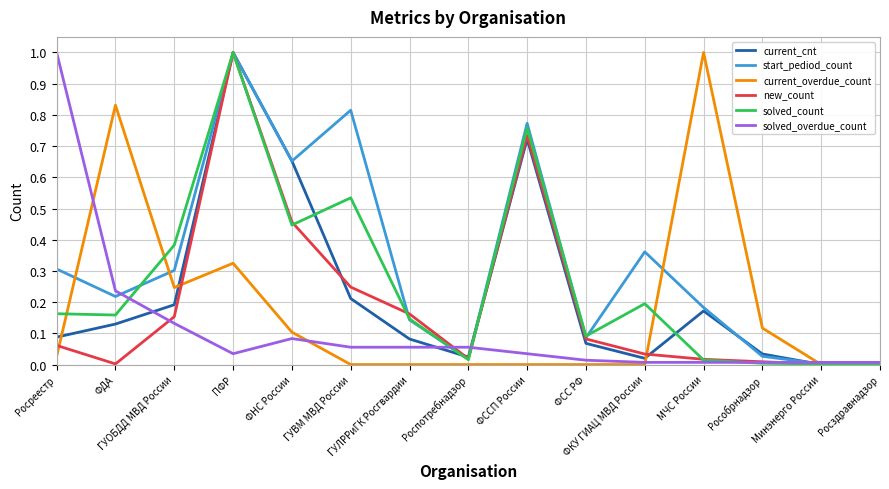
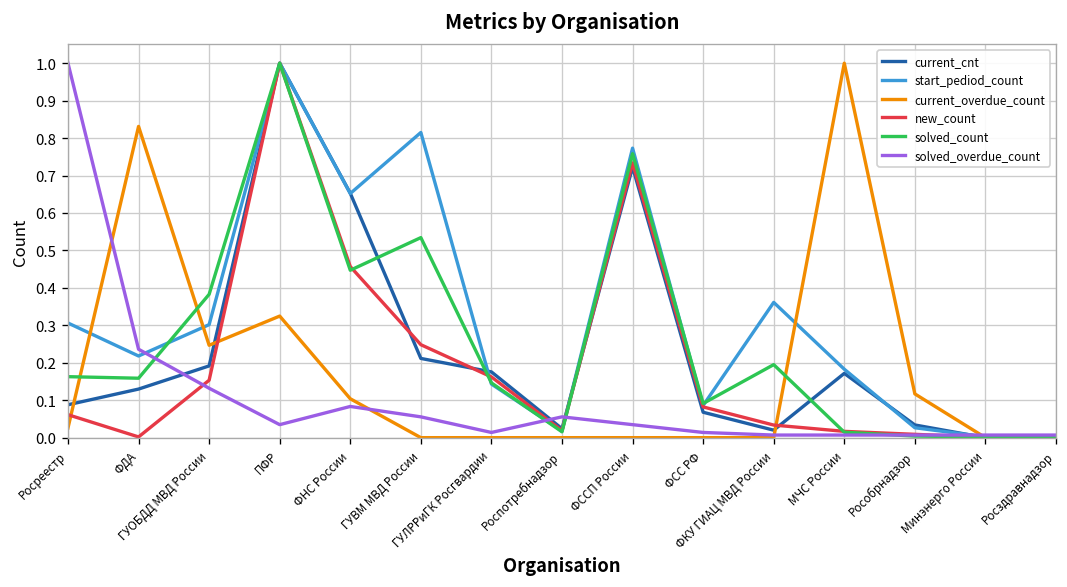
current_cnt, ГУЛРРиГК Росгвардии: 0.08 -> 0.18
solved_overdue_count, ГУЛРРиГК Росгвардии: 0.06 -> 0.01
